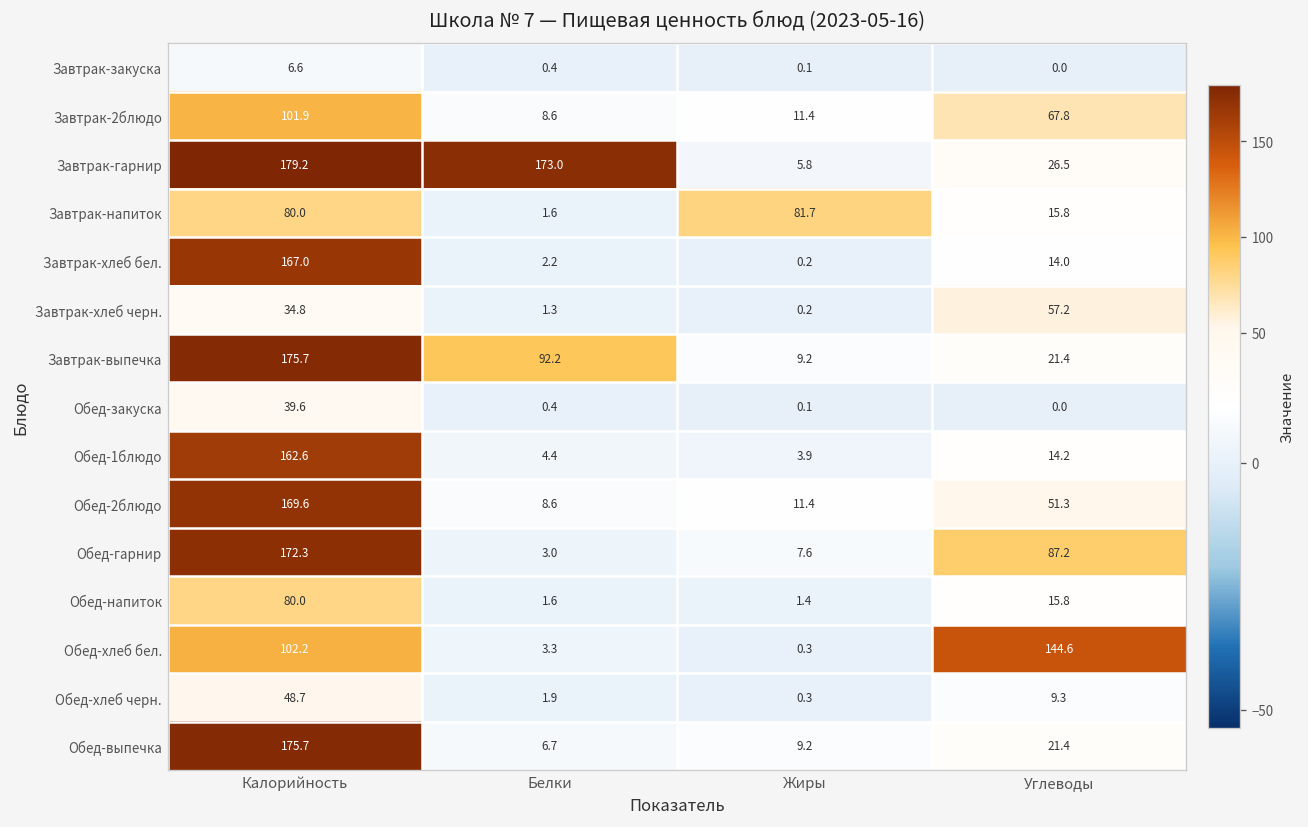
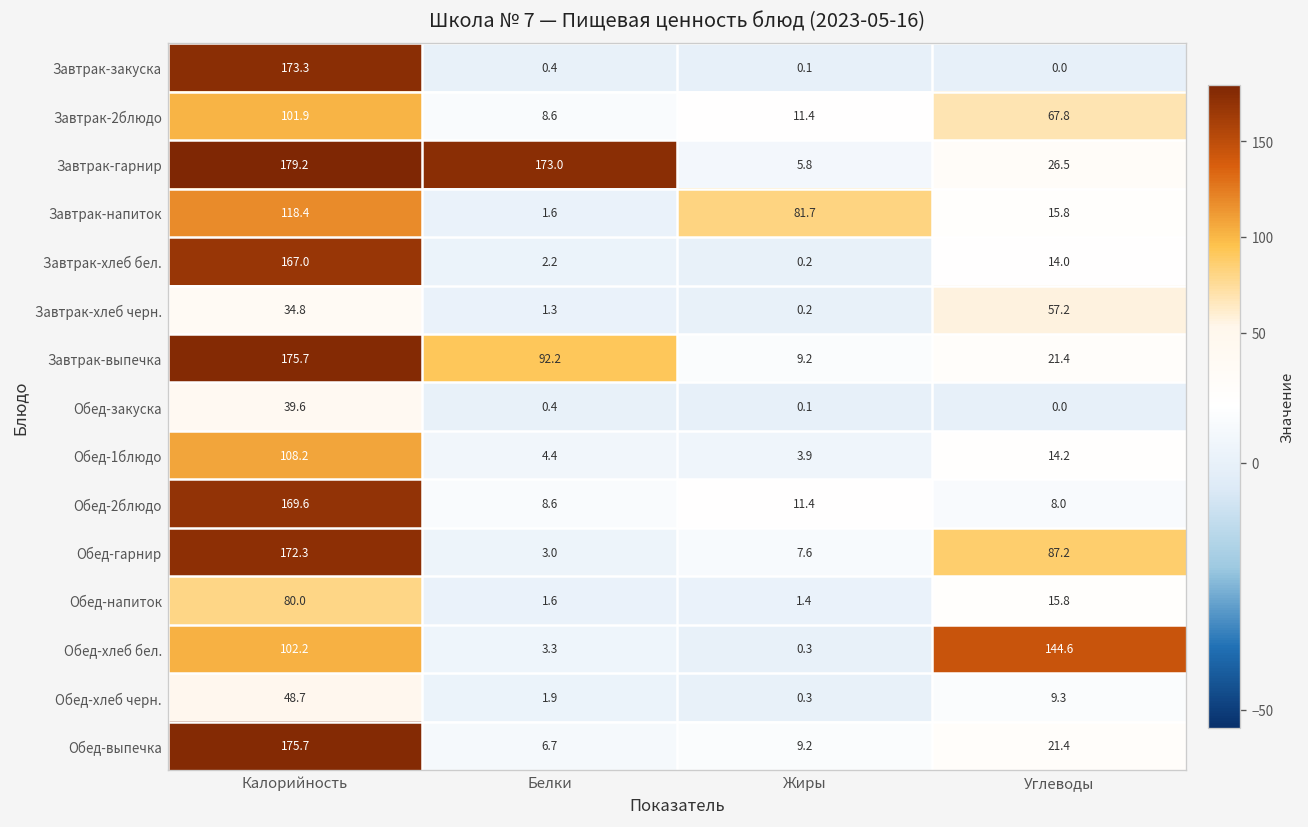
Завтрак-закуска, Калорийность: 6.6 -> 173.3
Завтрак-напиток, Калорийность: 80.0 -> 118.4
Обед-1блюдо, Калорийность: 162.6 -> 108.2
Обед-2блюдо, Углеводы: 51.3 -> 8.0
